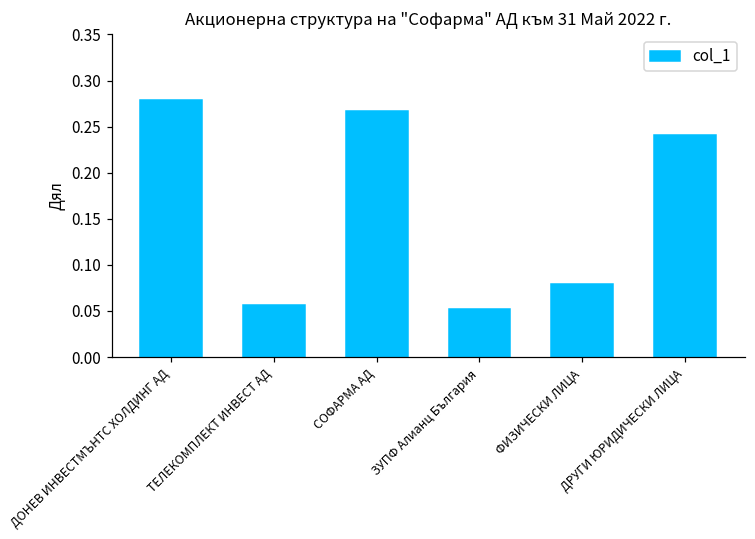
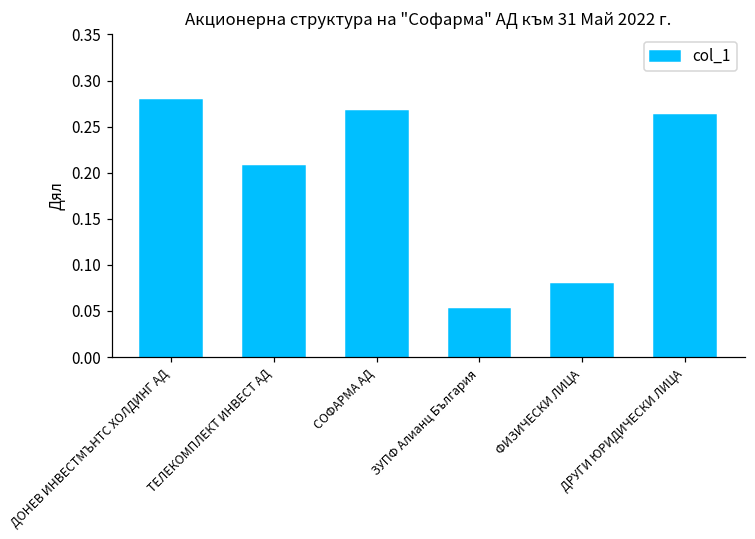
ТЕЛЕКОМПЛЕКТ ИНВЕСТ АД: 0.06 -> 0.21
ДРУГИ ЮРИДИЧЕСКИ ЛИЦА: 0.24 -> 0.26
